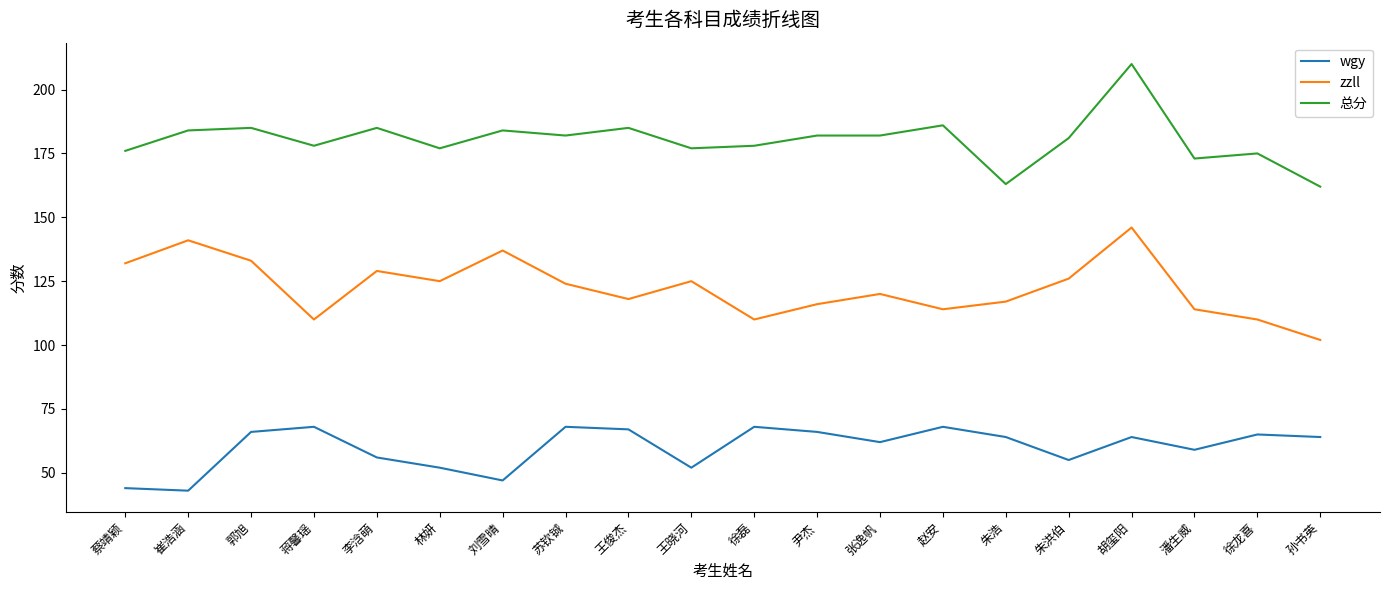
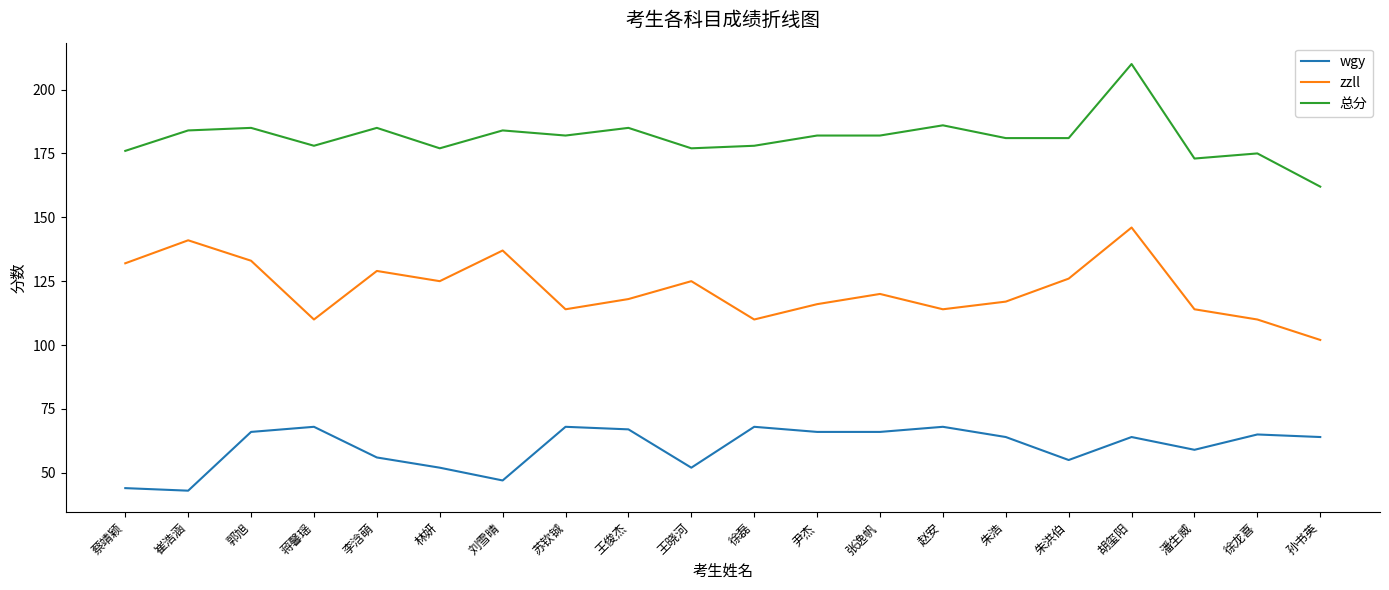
zzll, 苏钦铖: 124 -> 114
wgy, 张逸帆: 62 -> 66
总分, 朱浩: 163 -> 181
